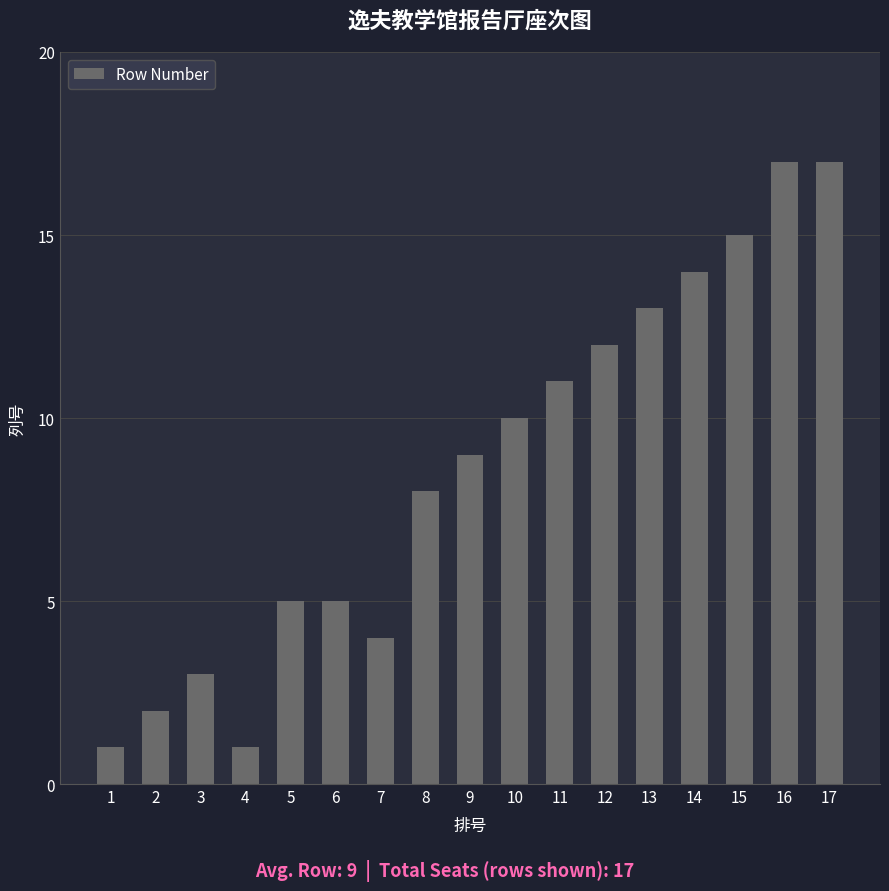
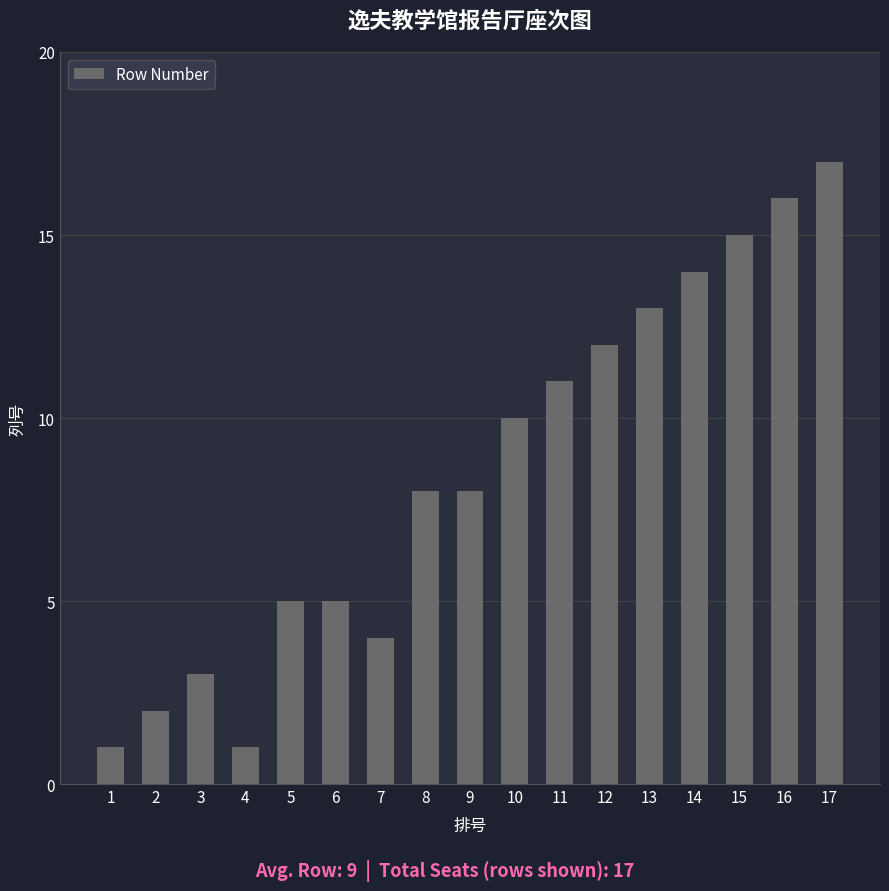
9: 9 -> 8
16: 17 -> 16
